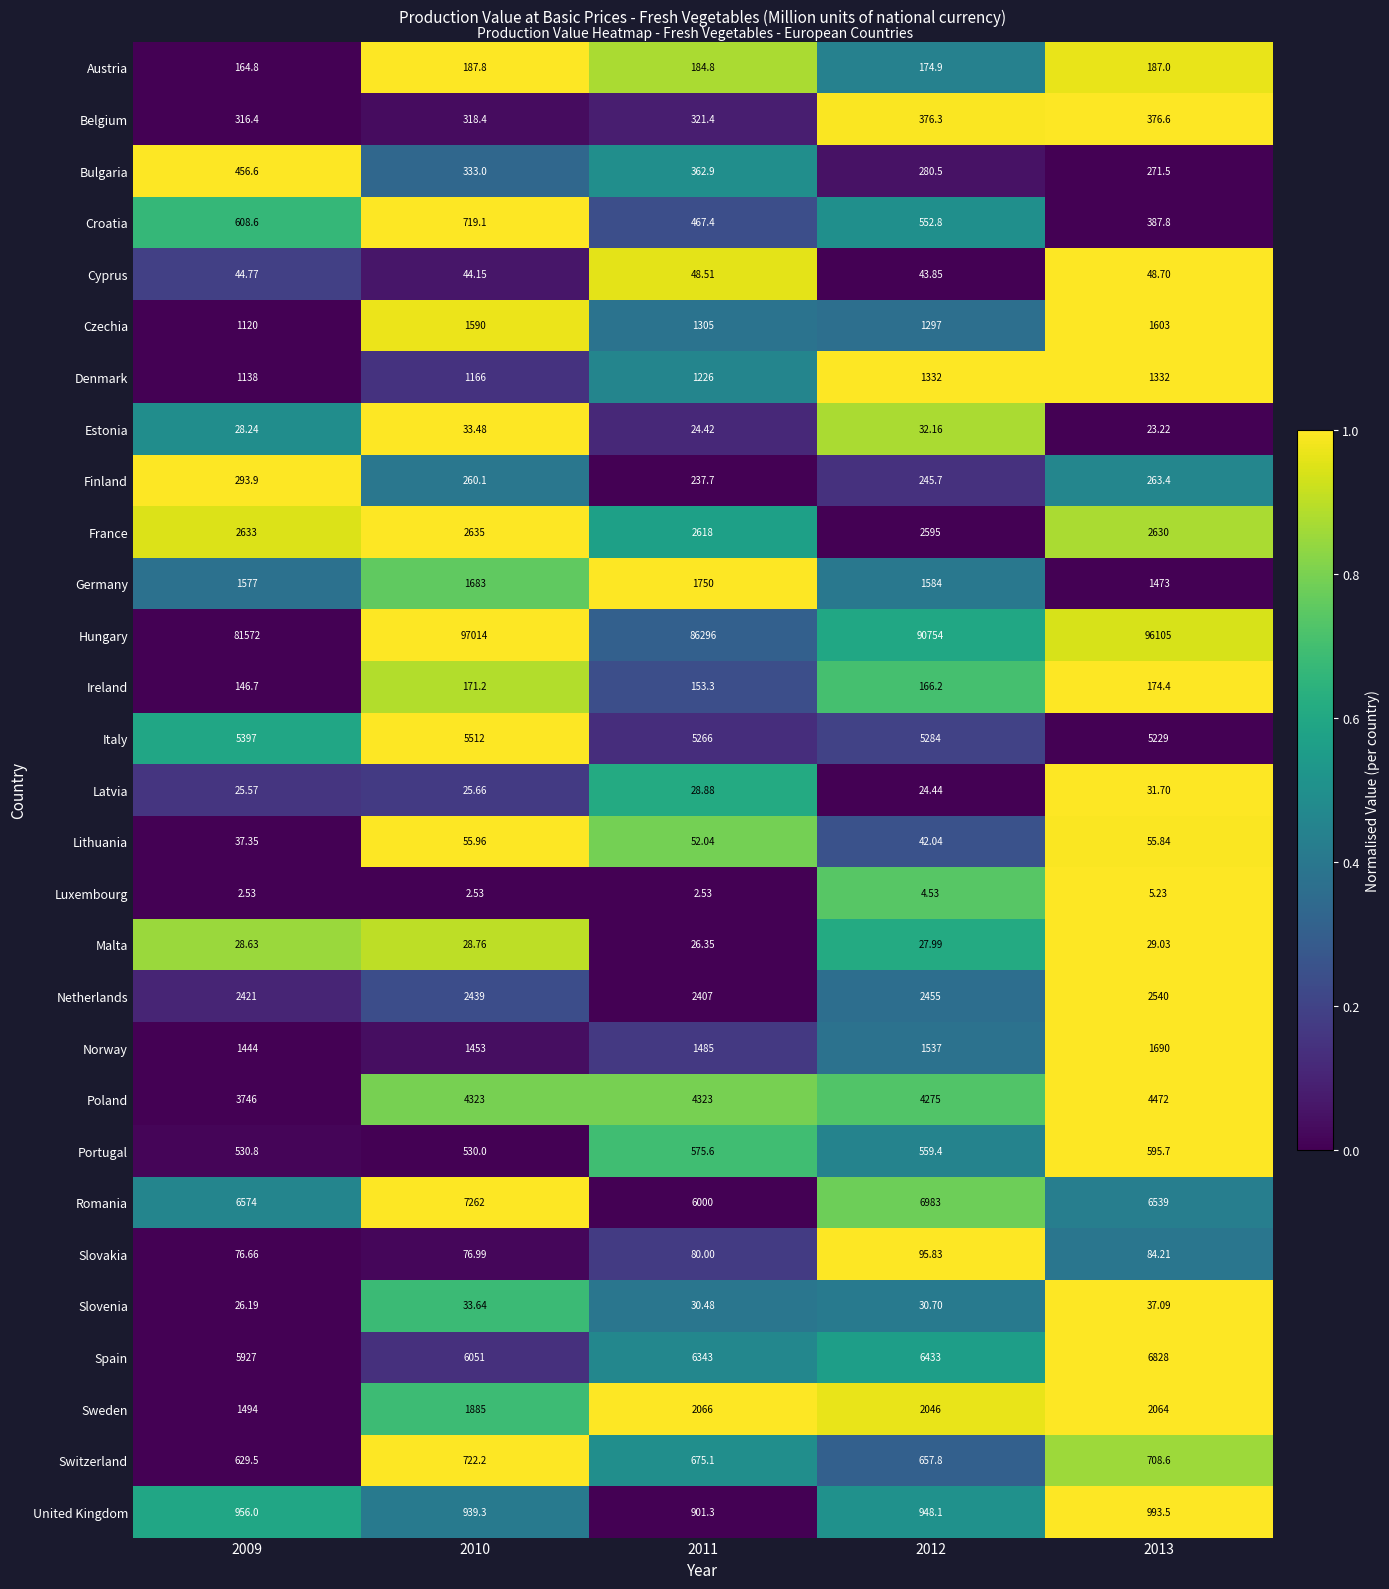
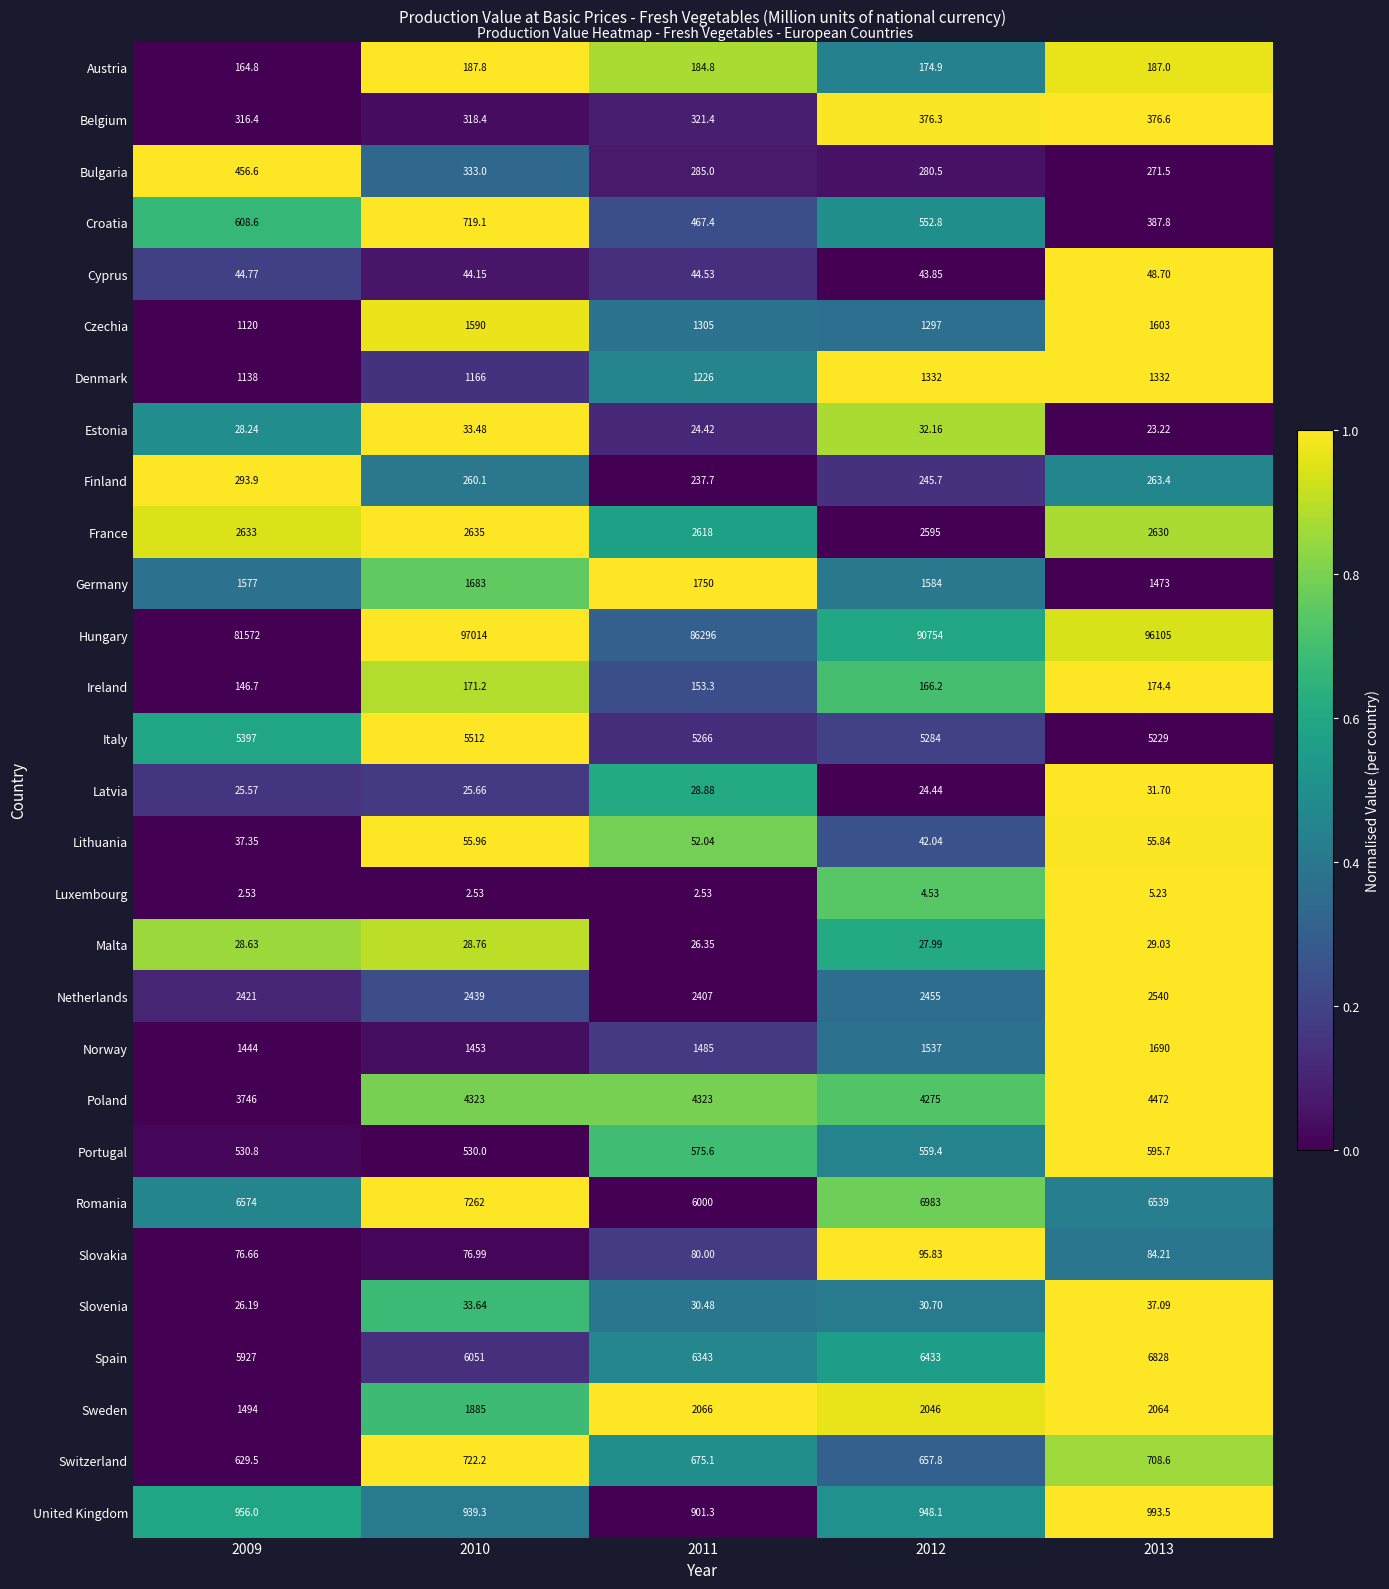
Bulgaria, 2011: 362.9 -> 285.0
Cyprus, 2011: 48.51 -> 44.53
